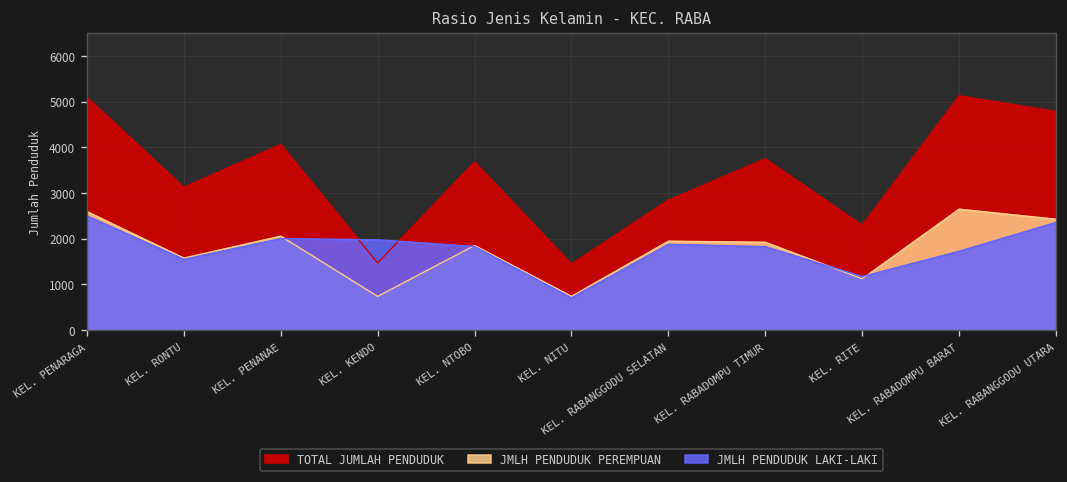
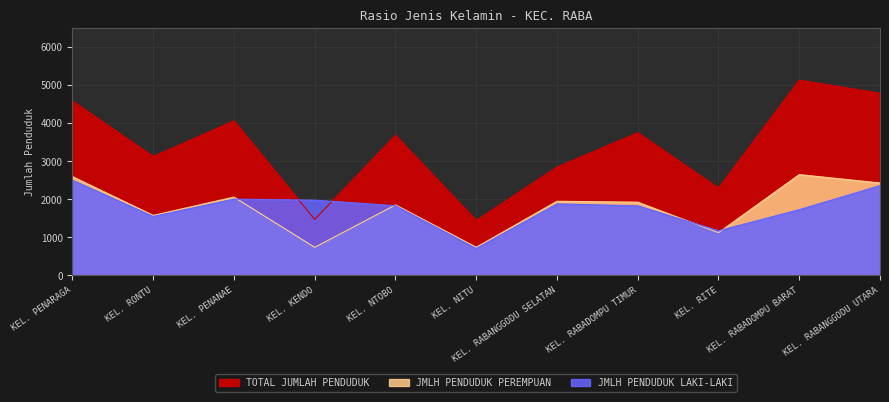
TOTAL JUMLAH PENDUDUK, KEL. PENARAGA: 5100 -> 4600
